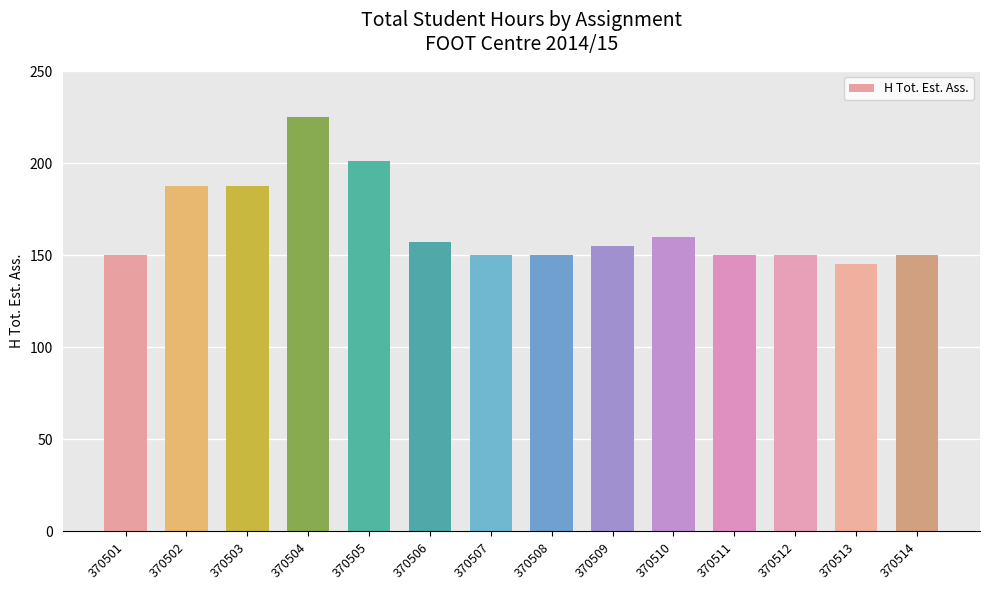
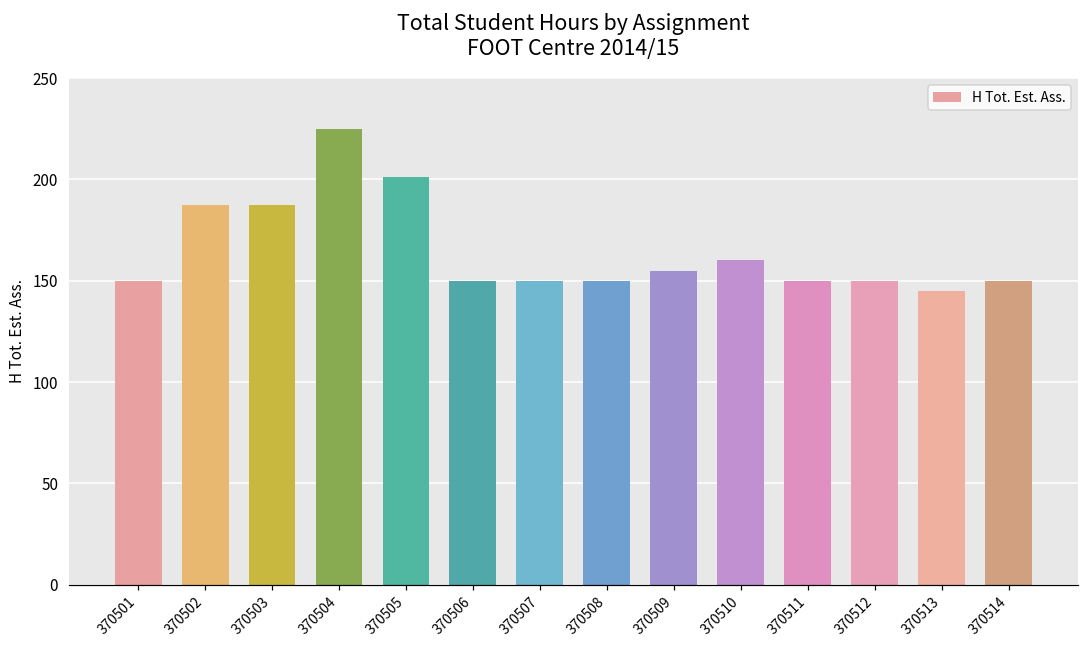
370506: 157 -> 150
